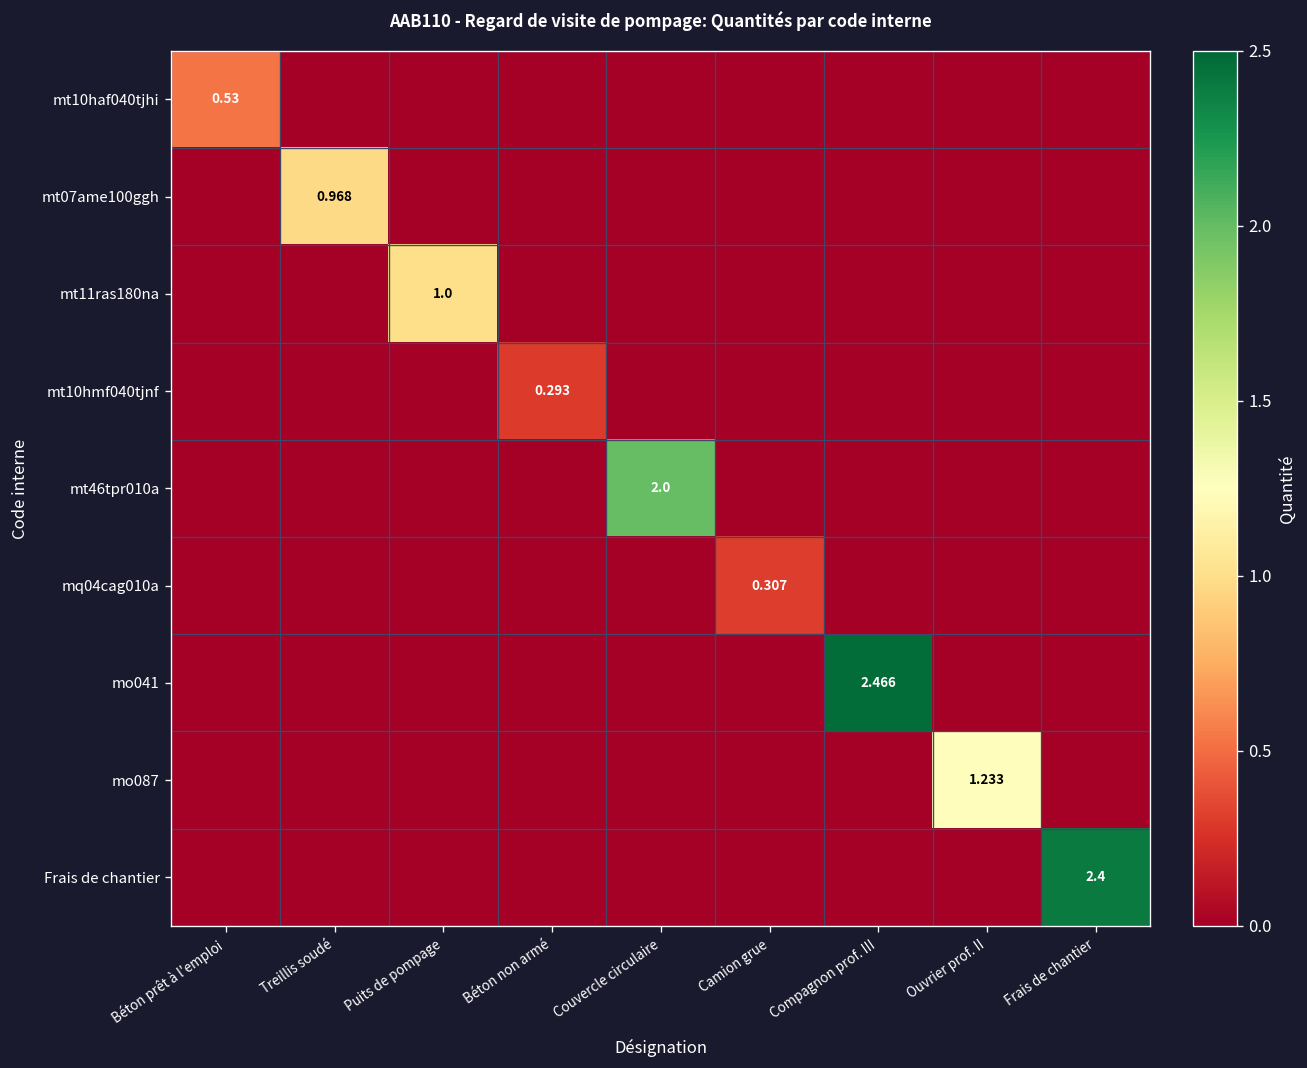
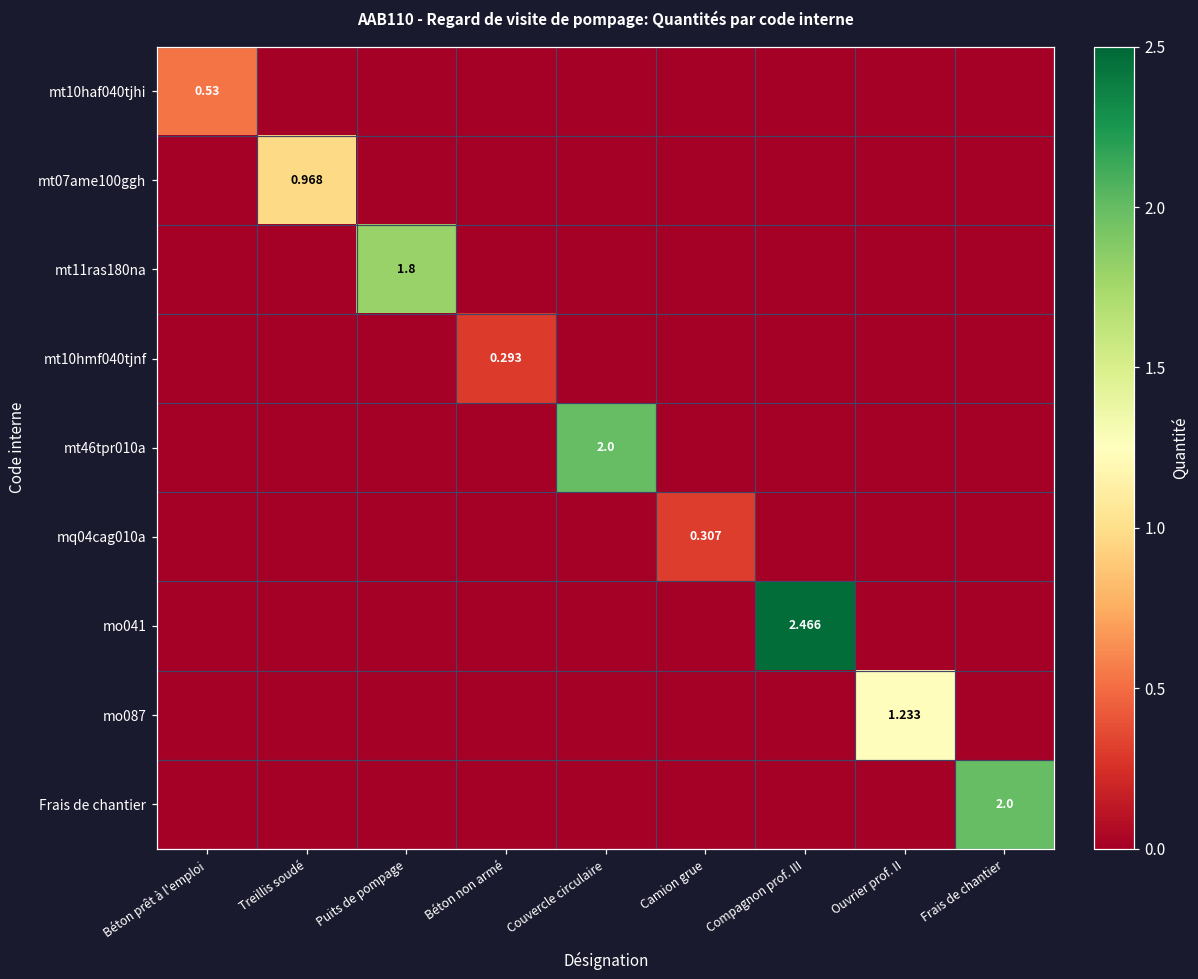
mt11ras180na, Puits de pompage: 1.0 -> 1.8
Frais de chantier, Frais de chantier: 2.4 -> 2.0
